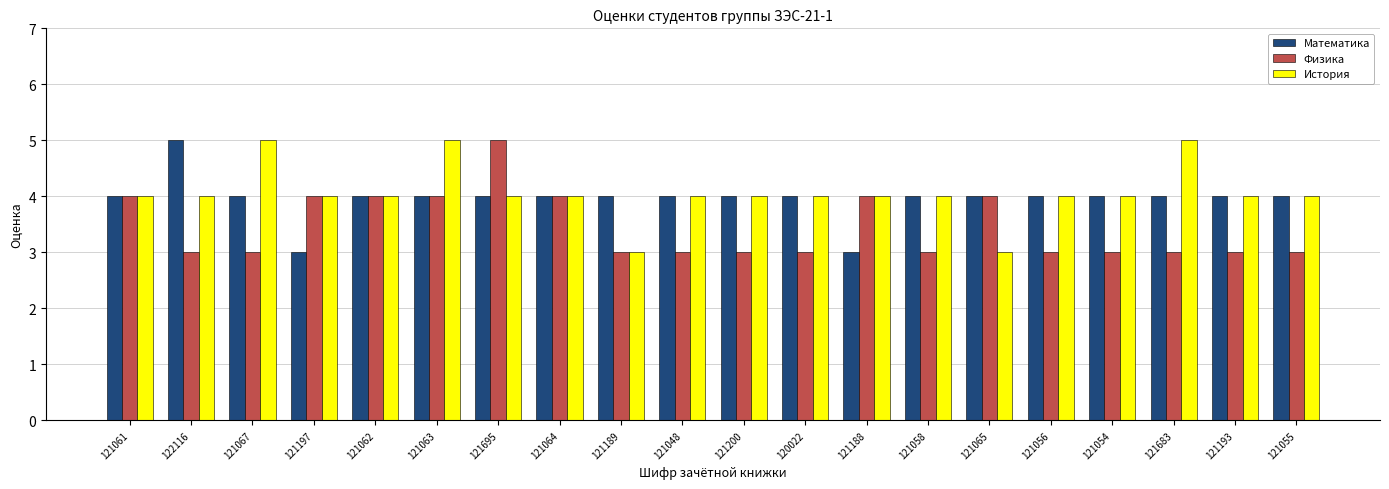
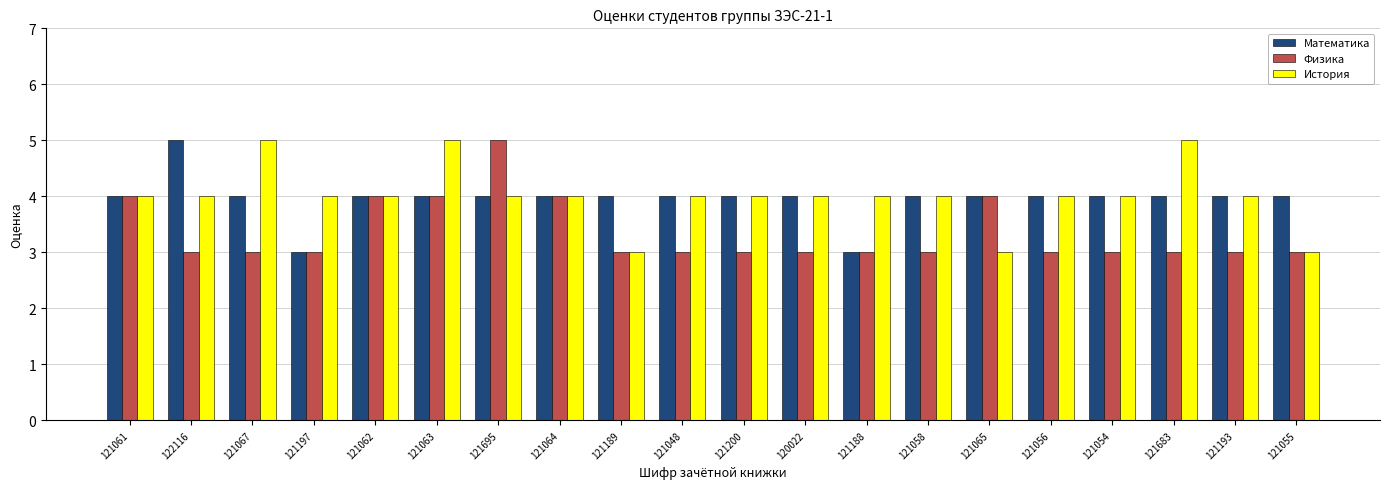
Физика, 121197: 4 -> 3
Физика, 121188: 4 -> 3
История, 121055: 4 -> 3
